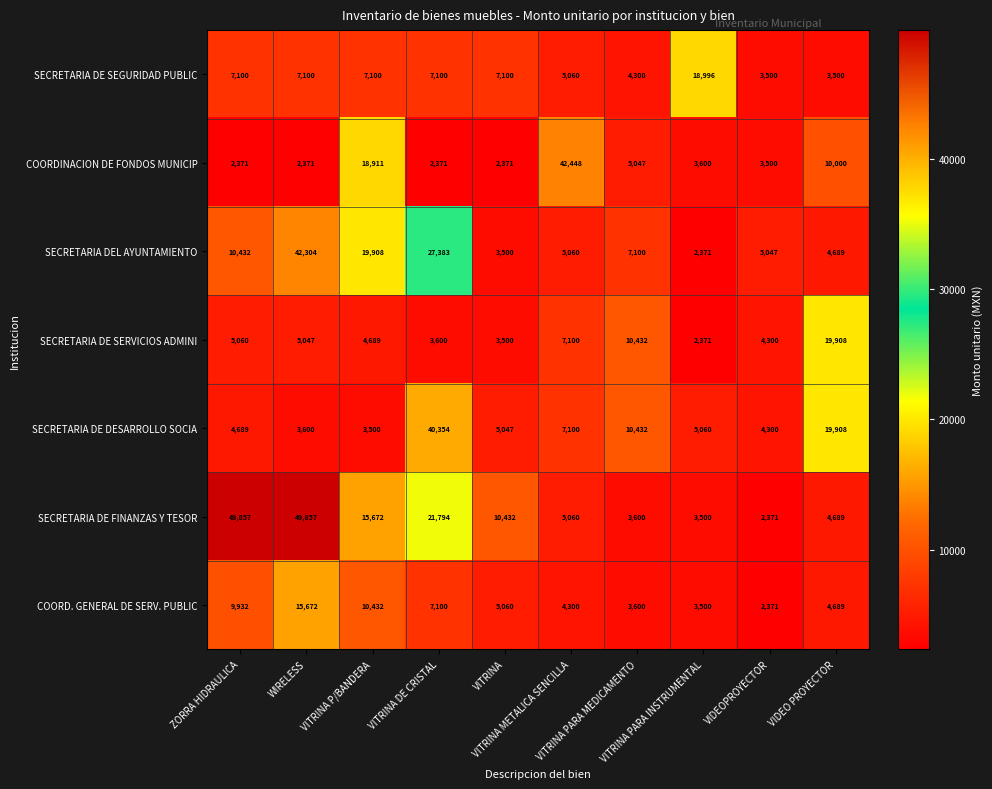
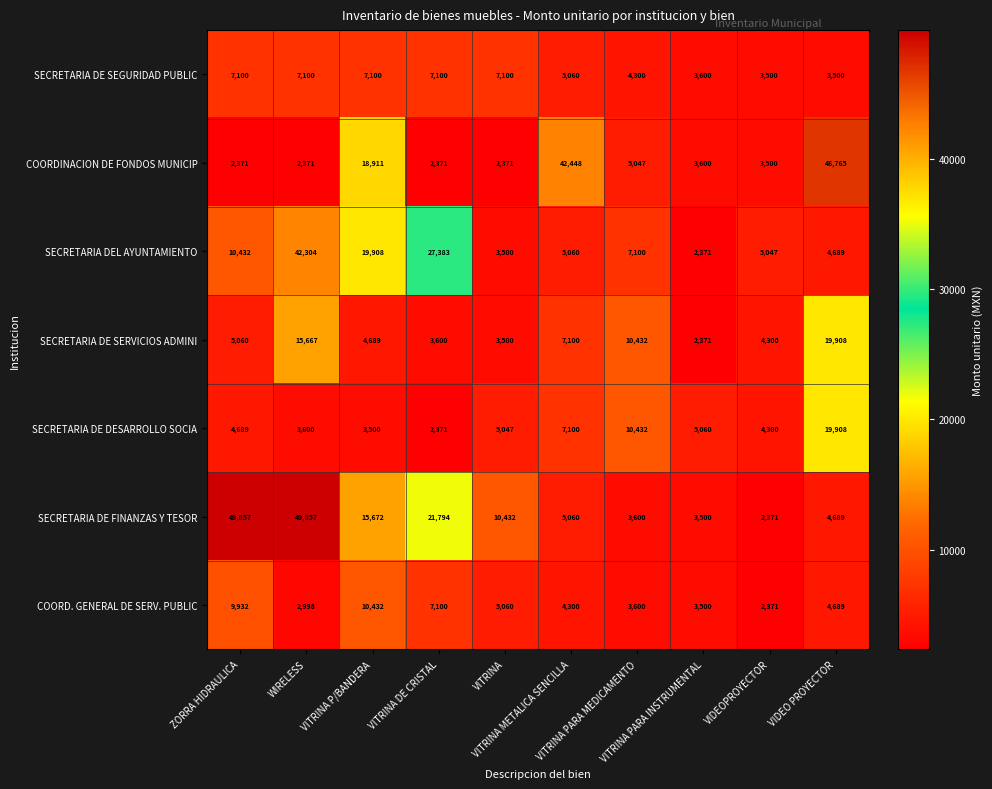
SECRETARIA DE SEGURIDAD PUBLIC, VITRINA PARA INSTRUMENTAL: 18,996 -> 3,600
COORDINACION DE FONDOS MUNICIP, VIDEO PROYECTOR: 10,000 -> 46,765
SECRETARIA DE SERVICIOS ADMINI, WIRELESS: 5,047 -> 15,667
SECRETARIA DE DESARROLLO SOCIA, VITRINA DE CRISTAL: 40,354 -> 2,371
COORD. GENERAL DE SERV. PUBLIC, WIRELESS: 15,672 -> 2,998
